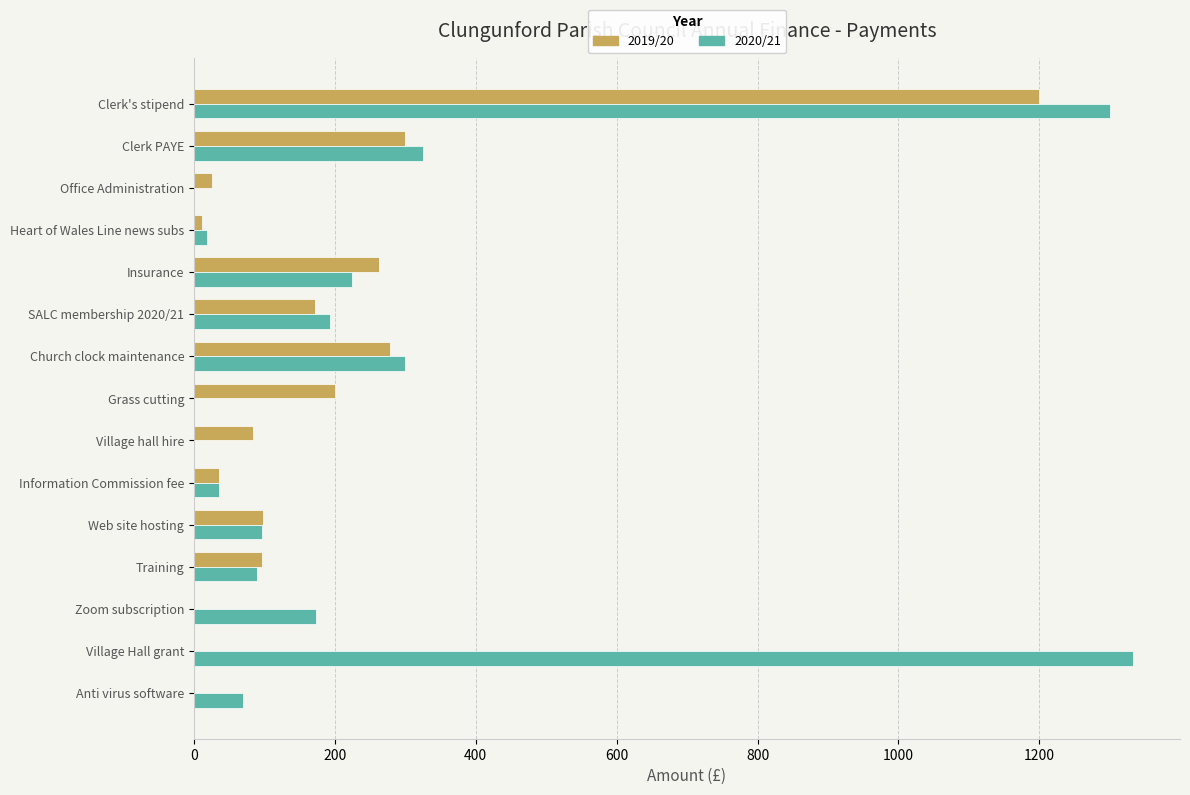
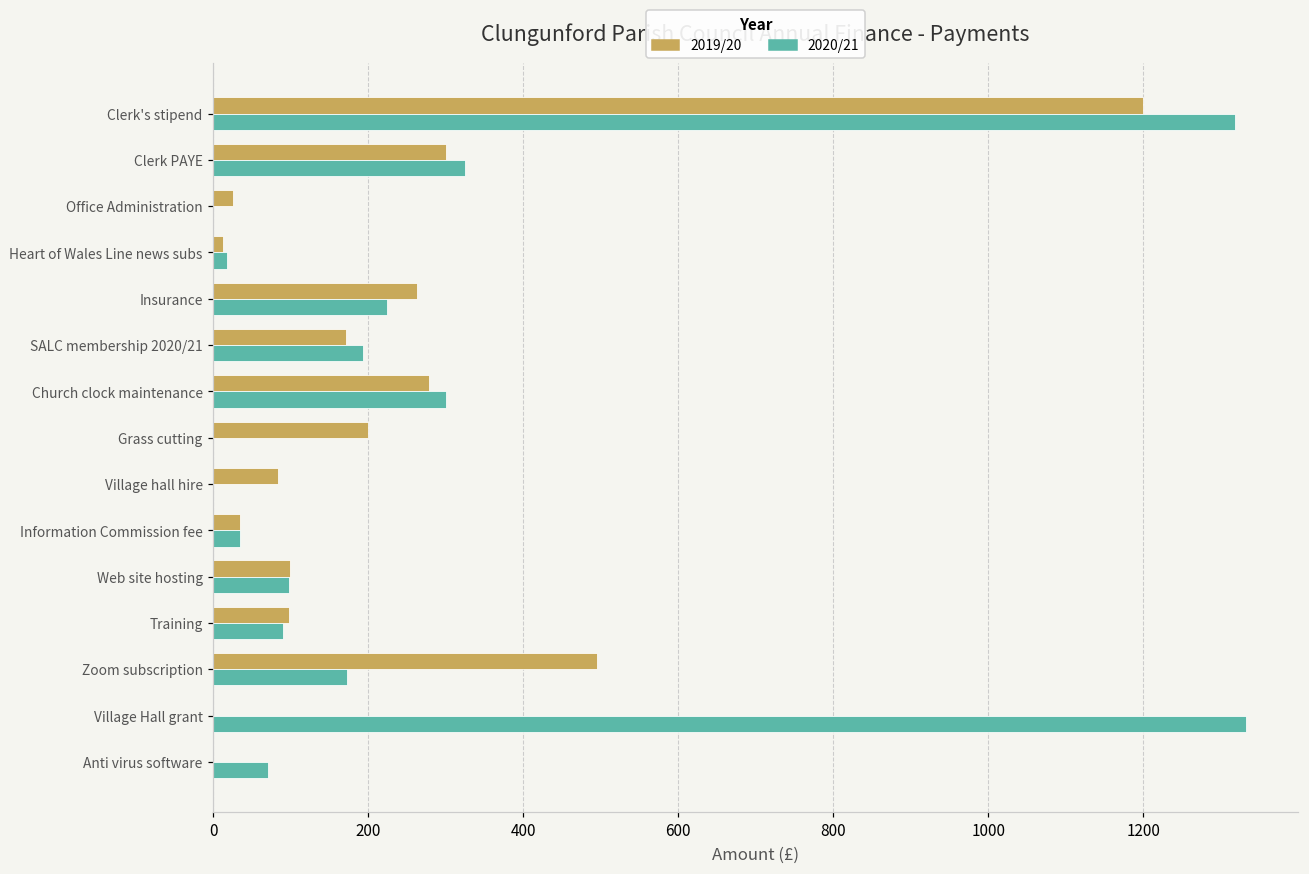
2020/21, Clerk's stipend: 1300 -> 1320
2019/20, Zoom subscription: 0 -> 500
